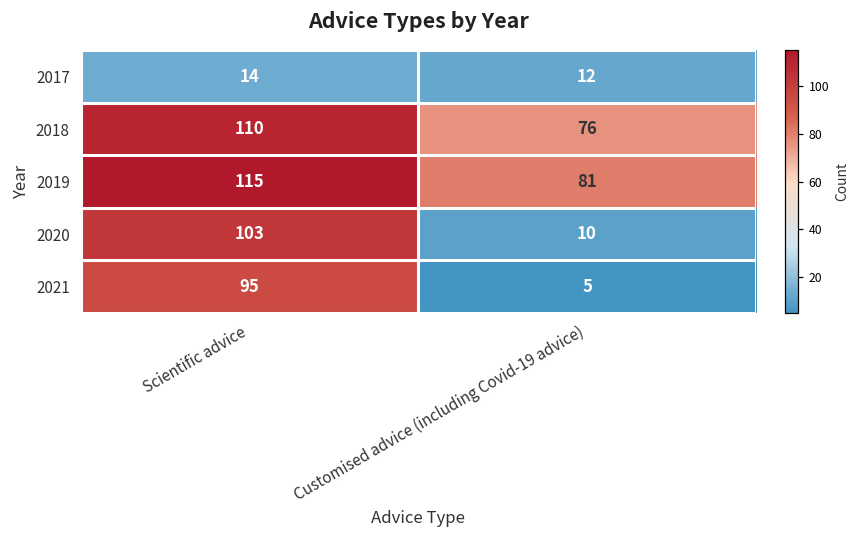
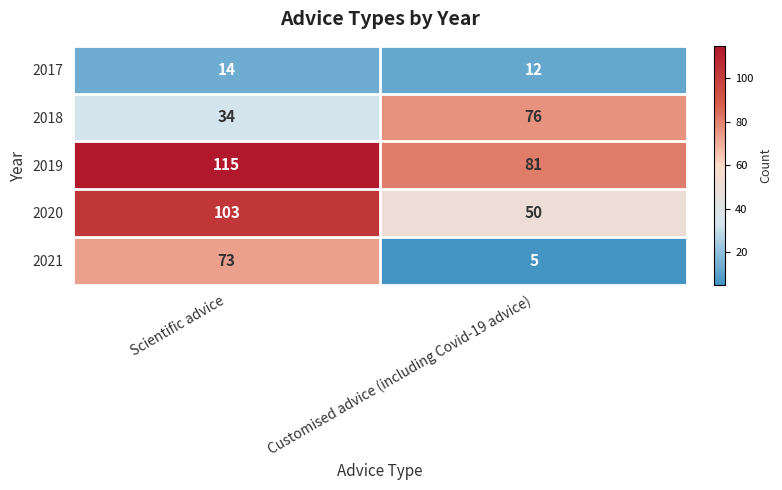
2018, Scientific advice: 110 -> 34
2020, Customised advice (including Covid-19 advice): 10 -> 50
2021, Scientific advice: 95 -> 73
